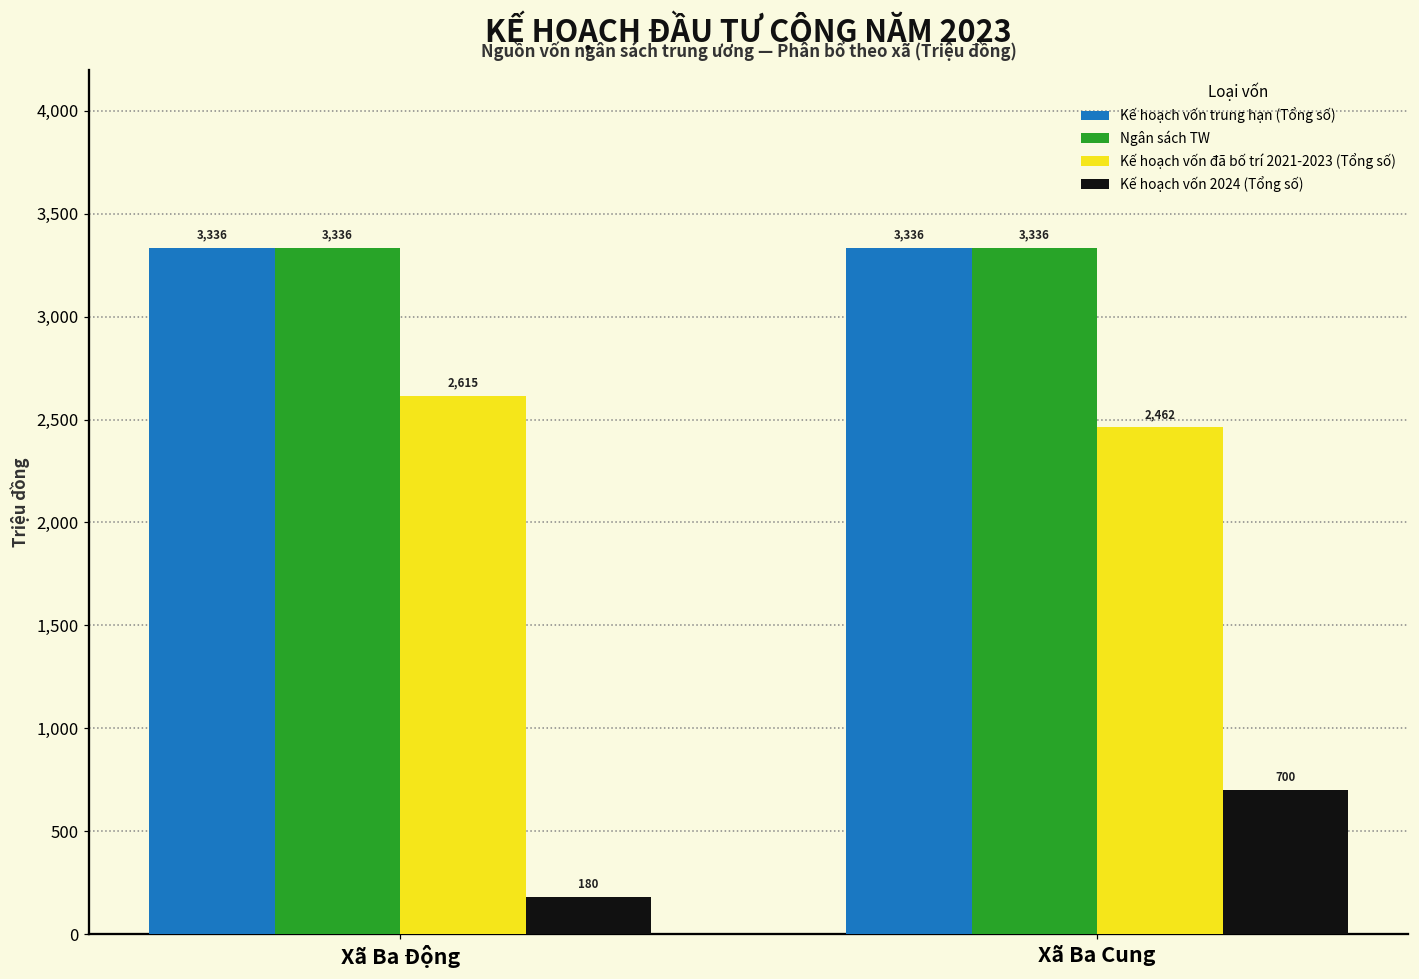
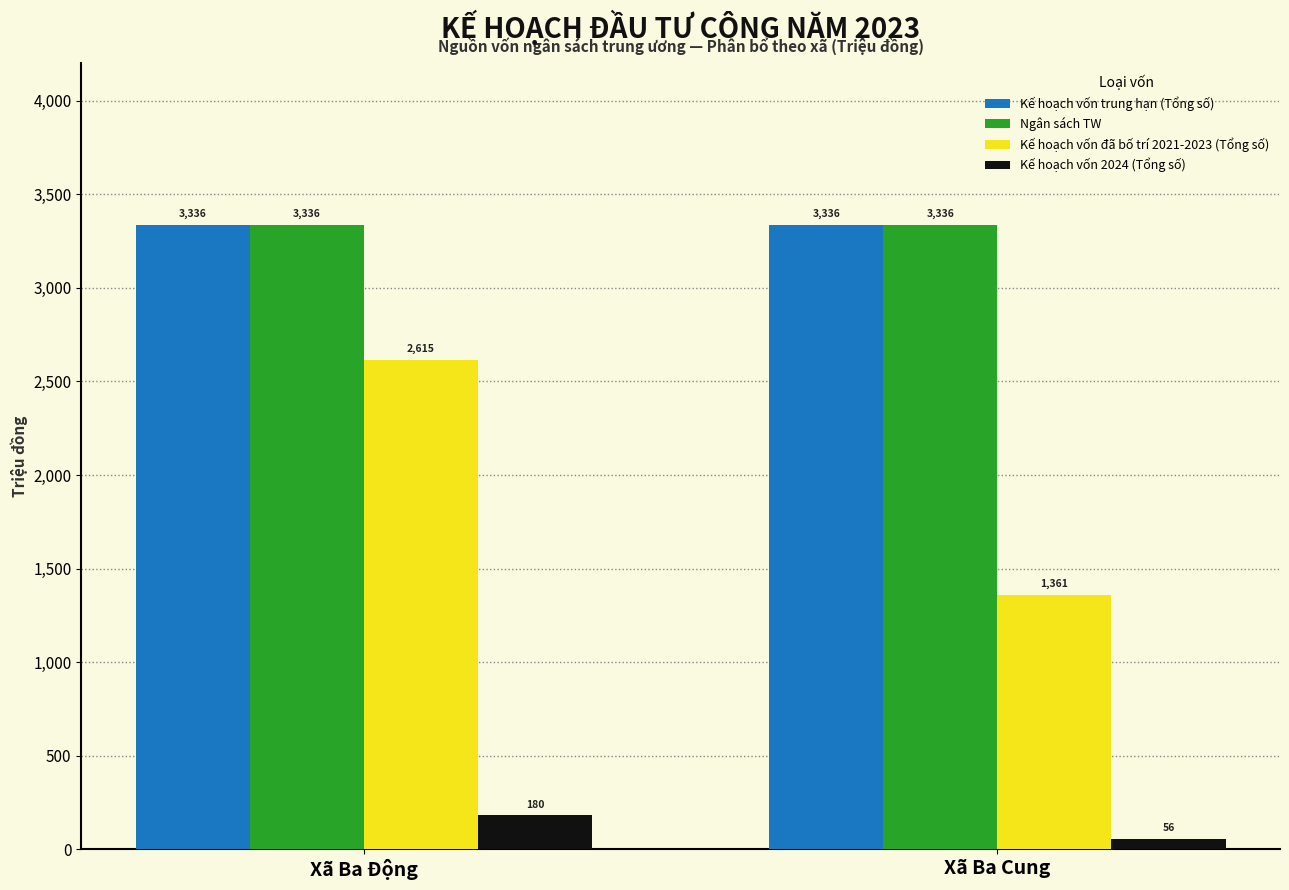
Kế hoạch vốn đã bố trí 2021-2023 (Tổng số), Xã Ba Cung: 2,462 -> 1,361
Kế hoạch vốn 2024 (Tổng số), Xã Ba Cung: 700 -> 56
